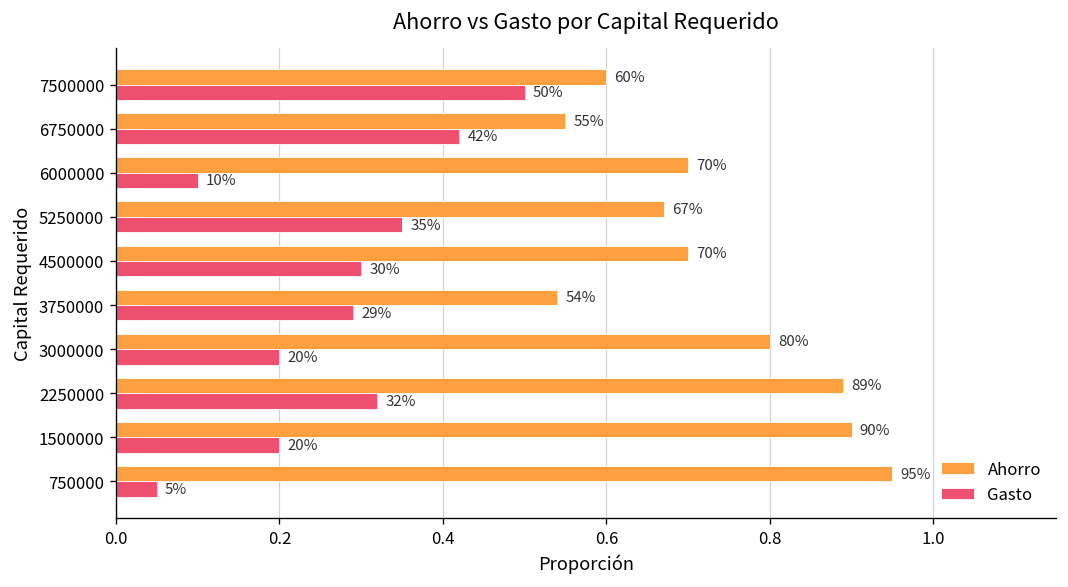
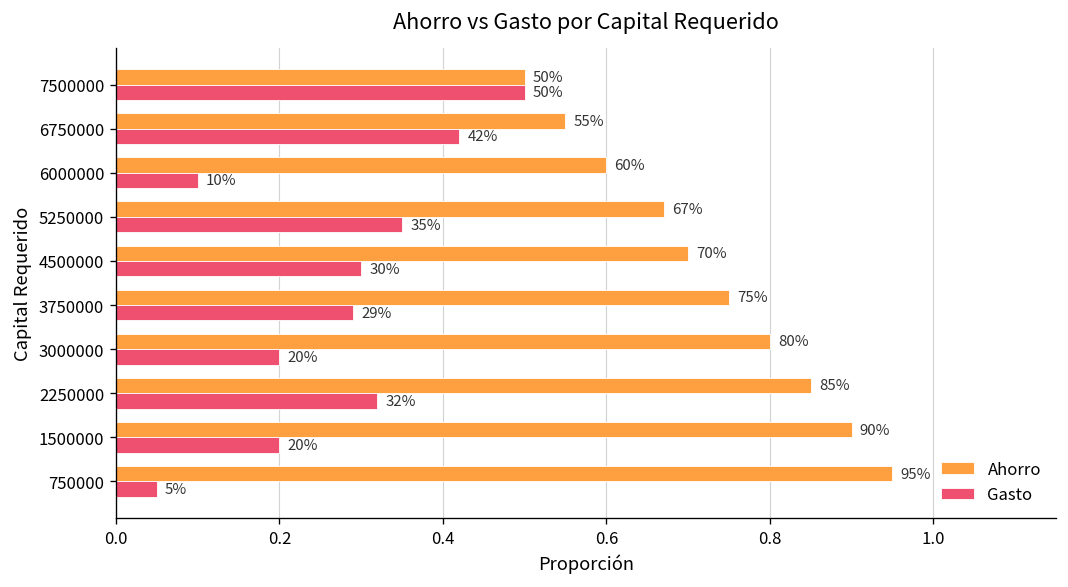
Ahorro, 7500000: 60% -> 50%
Ahorro, 6000000: 70% -> 60%
Ahorro, 3750000: 54% -> 75%
Ahorro, 2250000: 89% -> 85%
